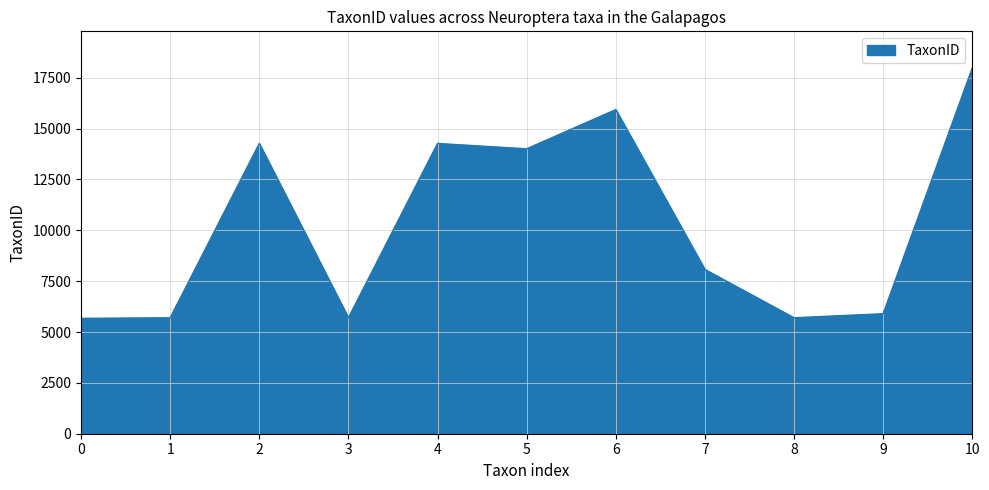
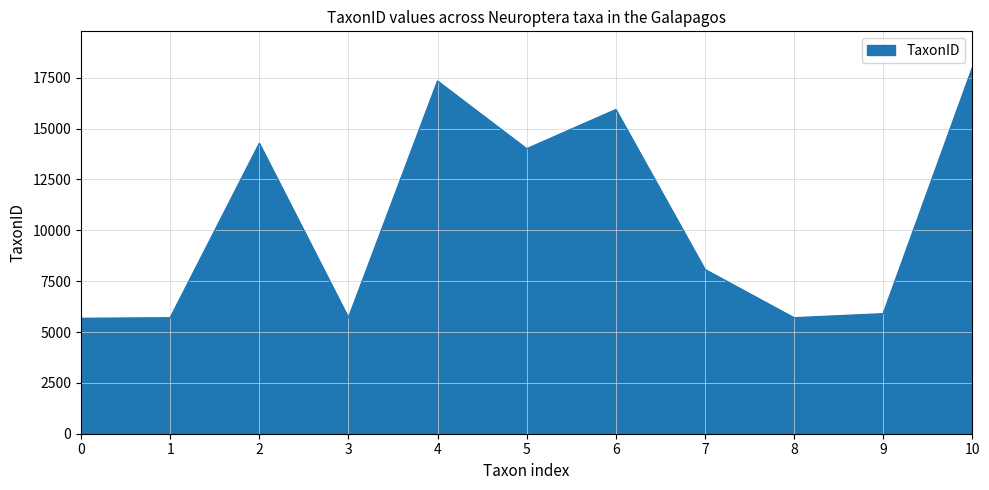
4: 14300 -> 17300
